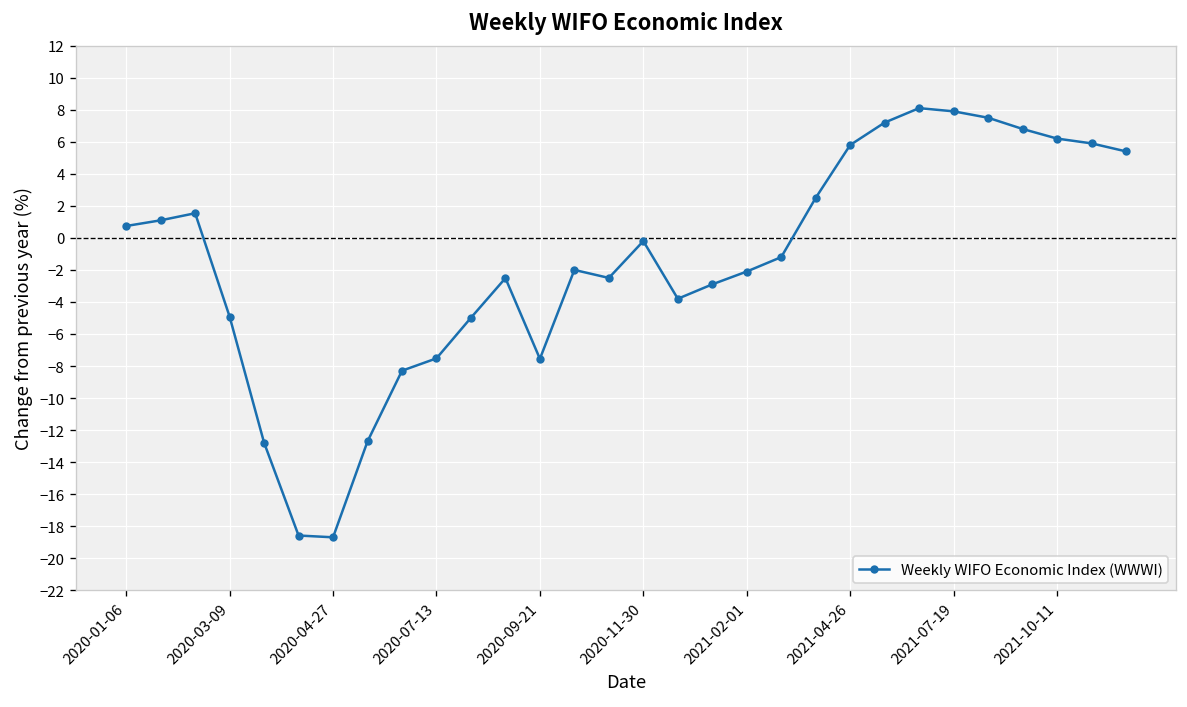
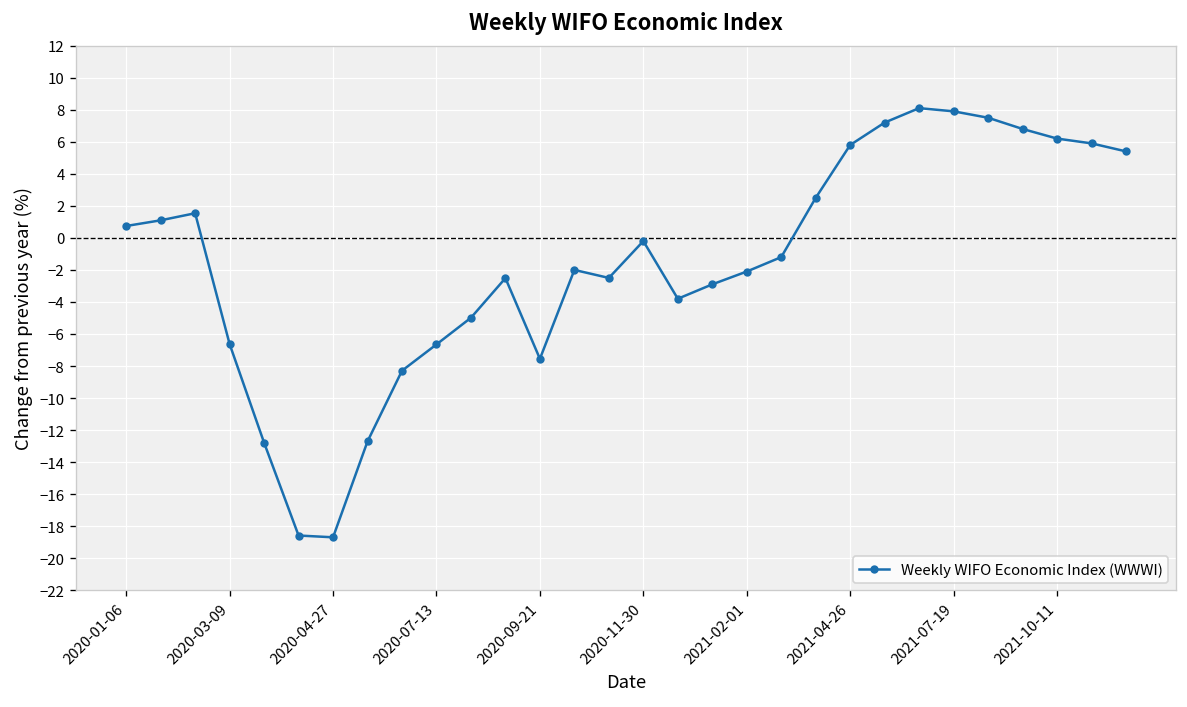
2020-03-09: -4.9 -> -6.6
2020-07-13: -7.5 -> -6.6
